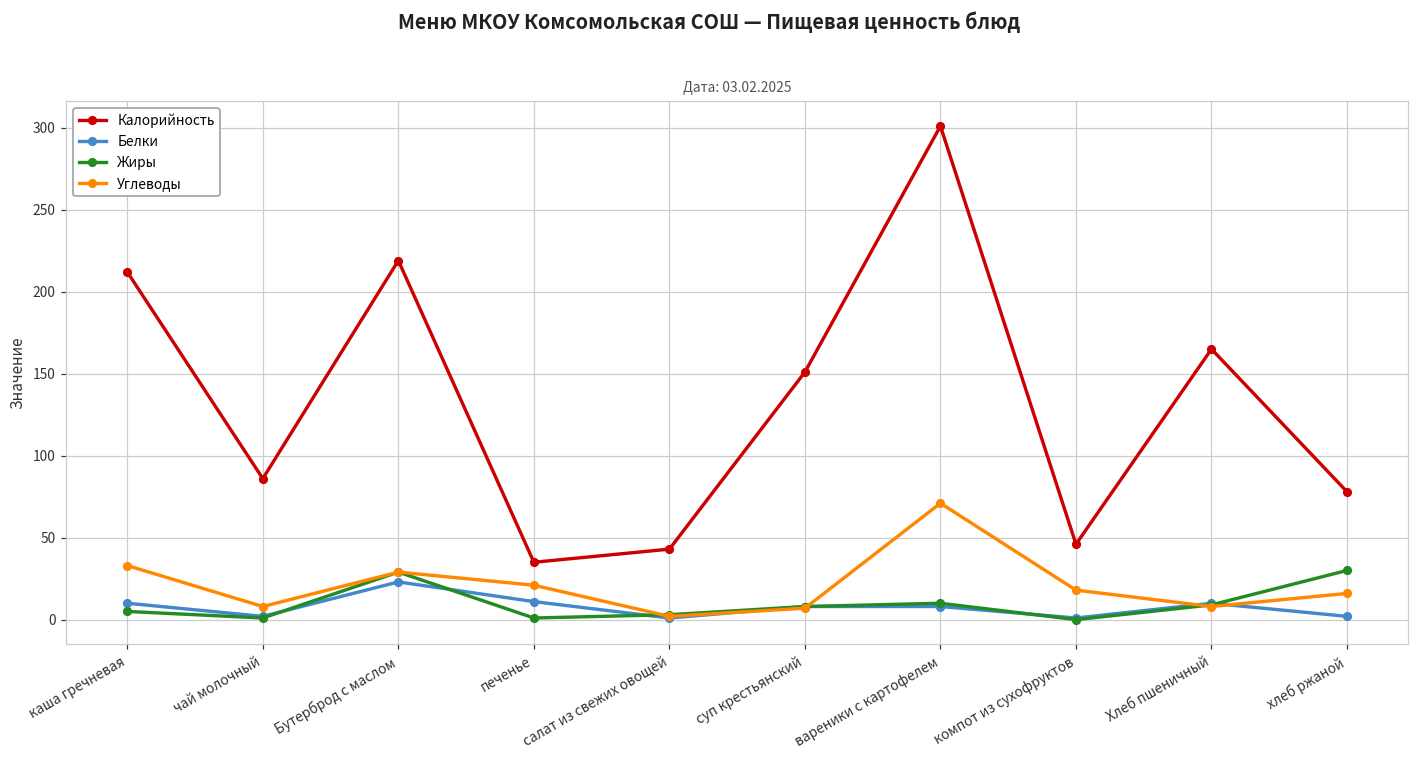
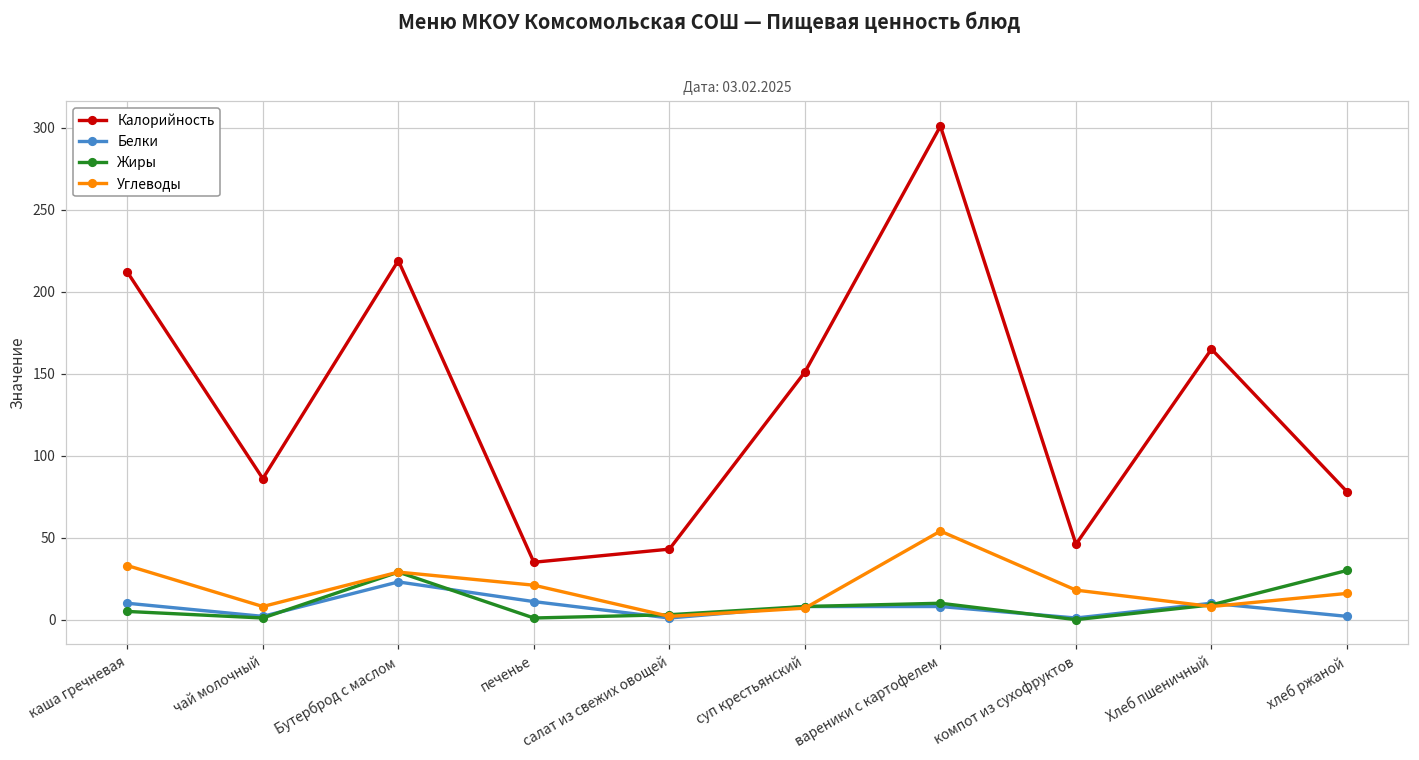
Углеводы, вареники с картофелем: 71 -> 54
